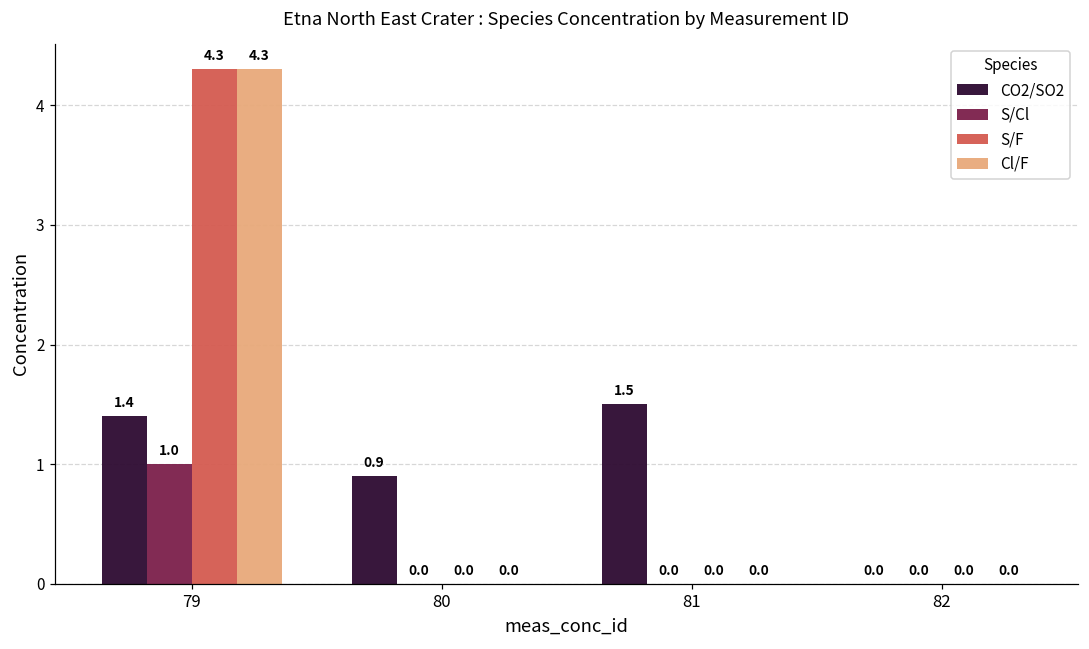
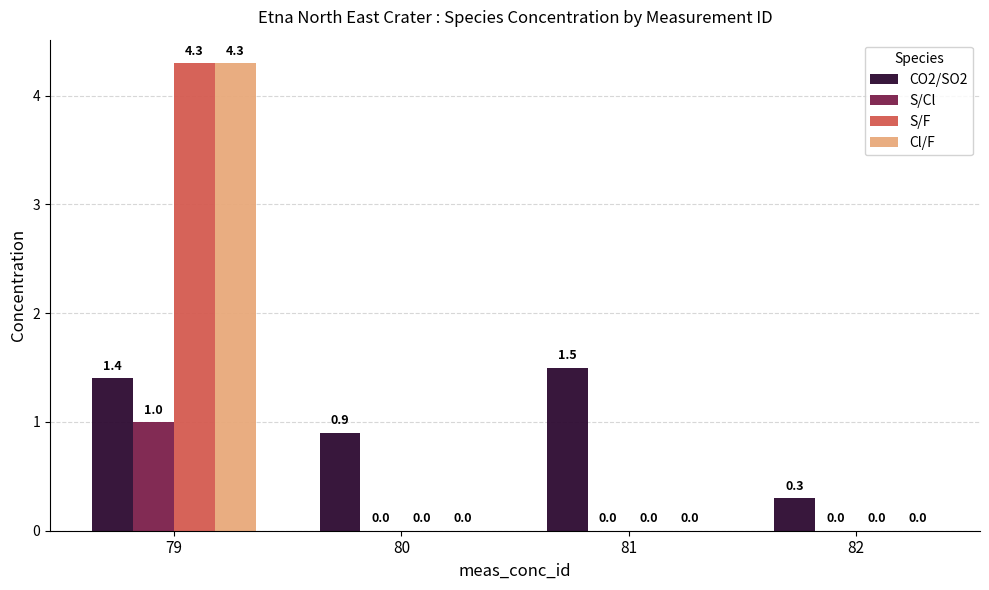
CO2/SO2, 82: 0.0 -> 0.3
